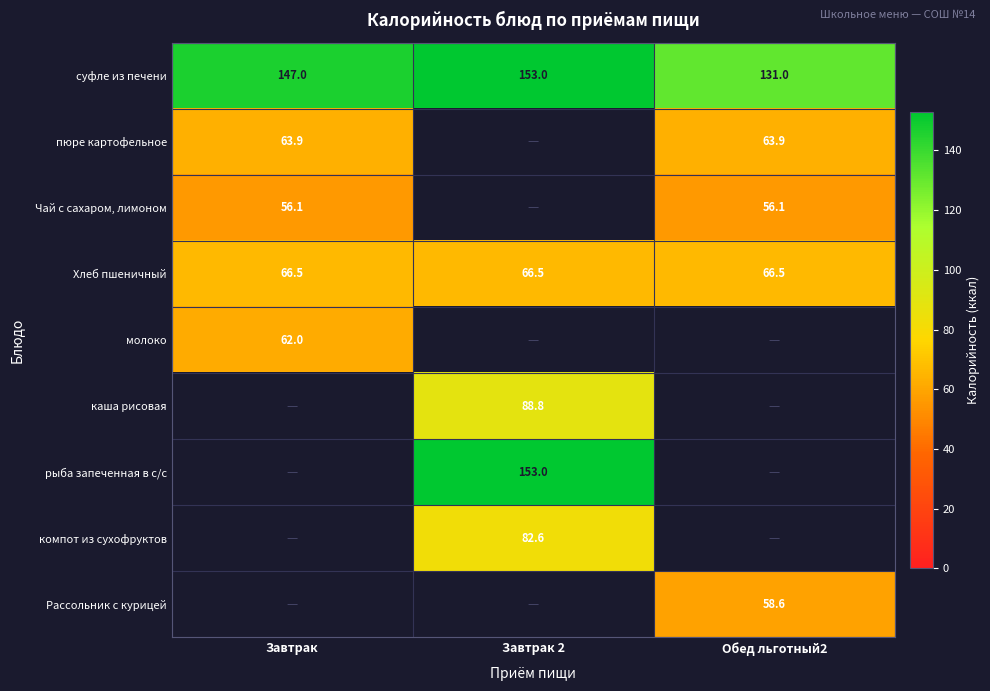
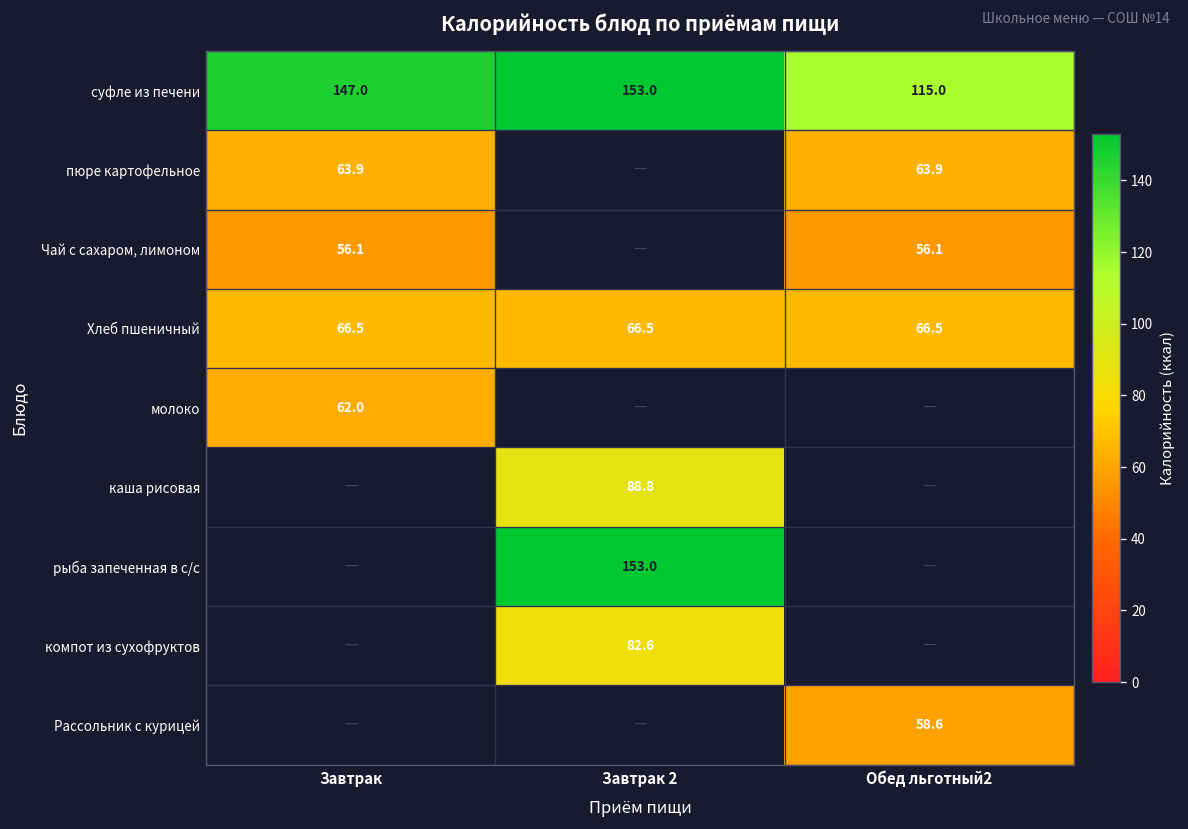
суфле из печени, Обед льготный2: 131.0 -> 115.0
